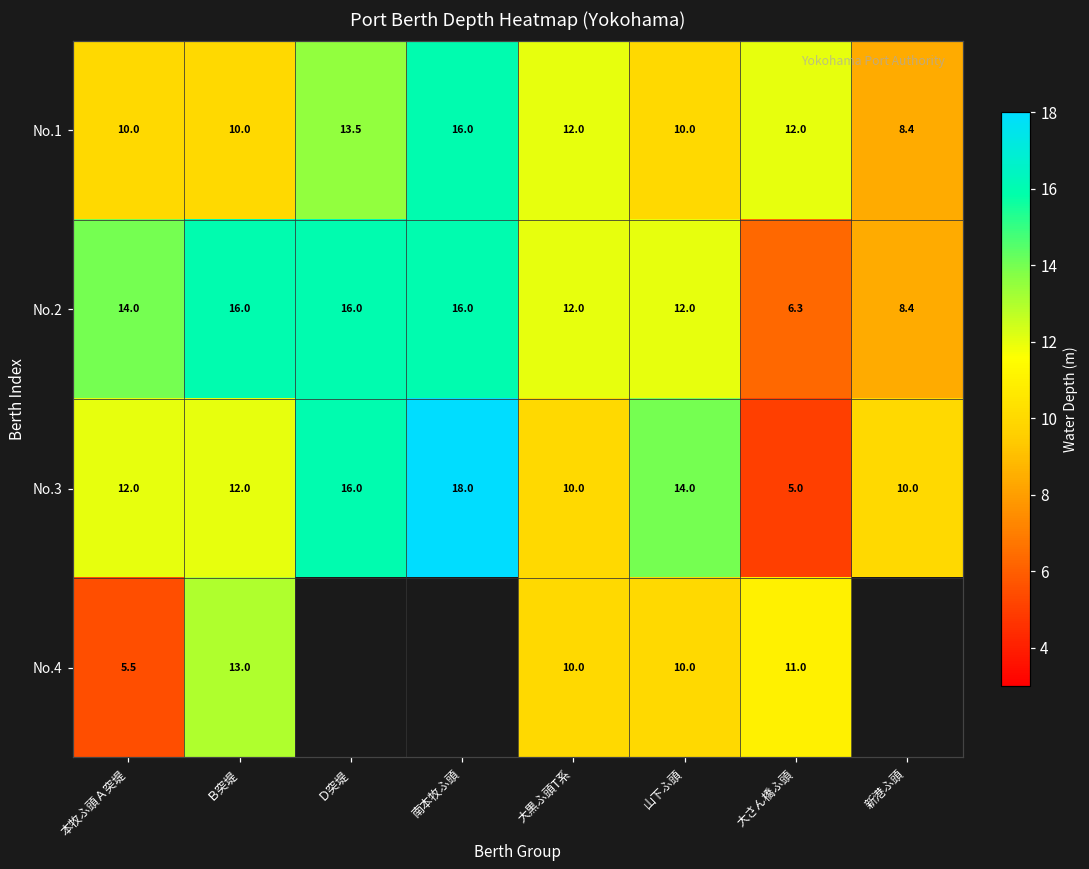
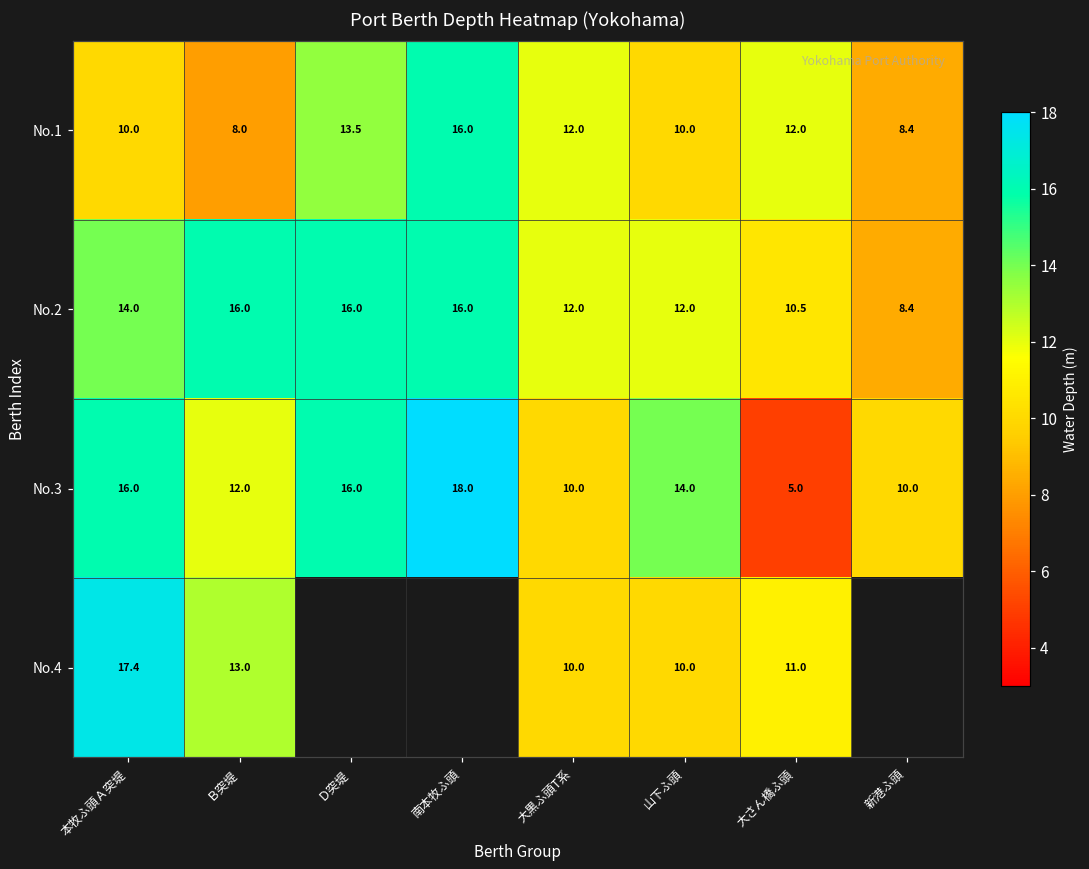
No.1, Ｂ突堤: 10.0 -> 8.0
No.2, 大さん橋ふ頭: 6.3 -> 10.5
No.3, 本牧ふ頭Ａ突堤: 12.0 -> 16.0
No.4, 本牧ふ頭Ａ突堤: 5.5 -> 17.4
